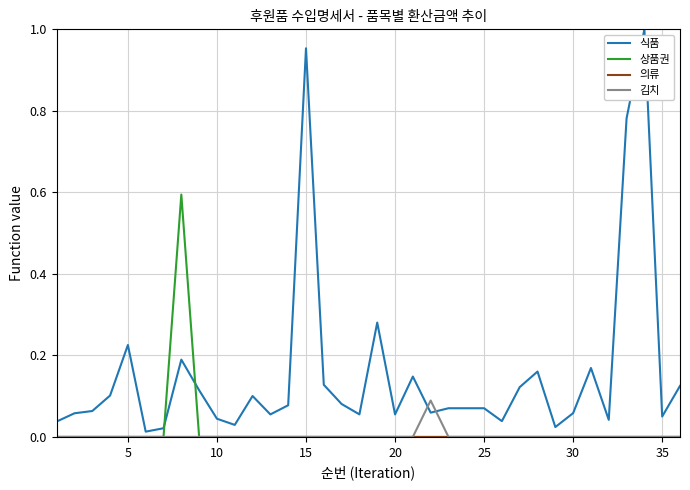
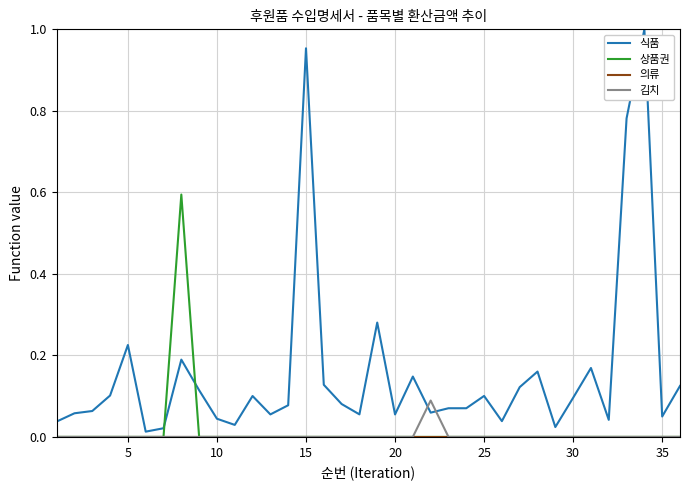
식품, 25: 0.07 -> 0.10
식품, 30: 0.06 -> 0.10
